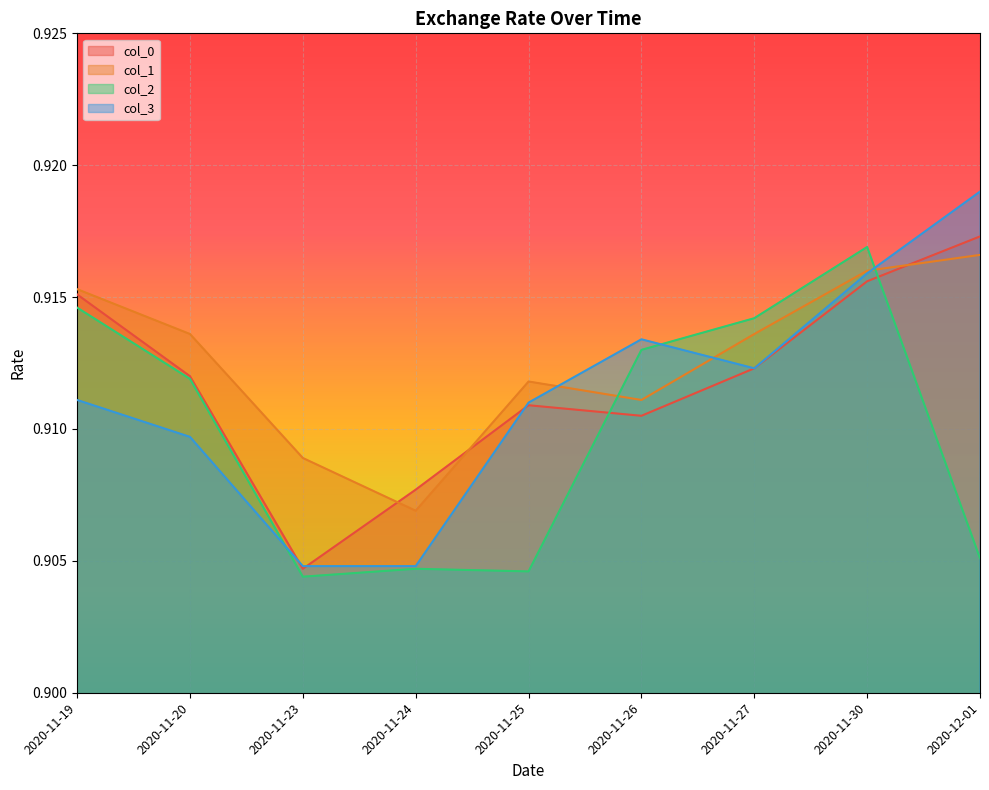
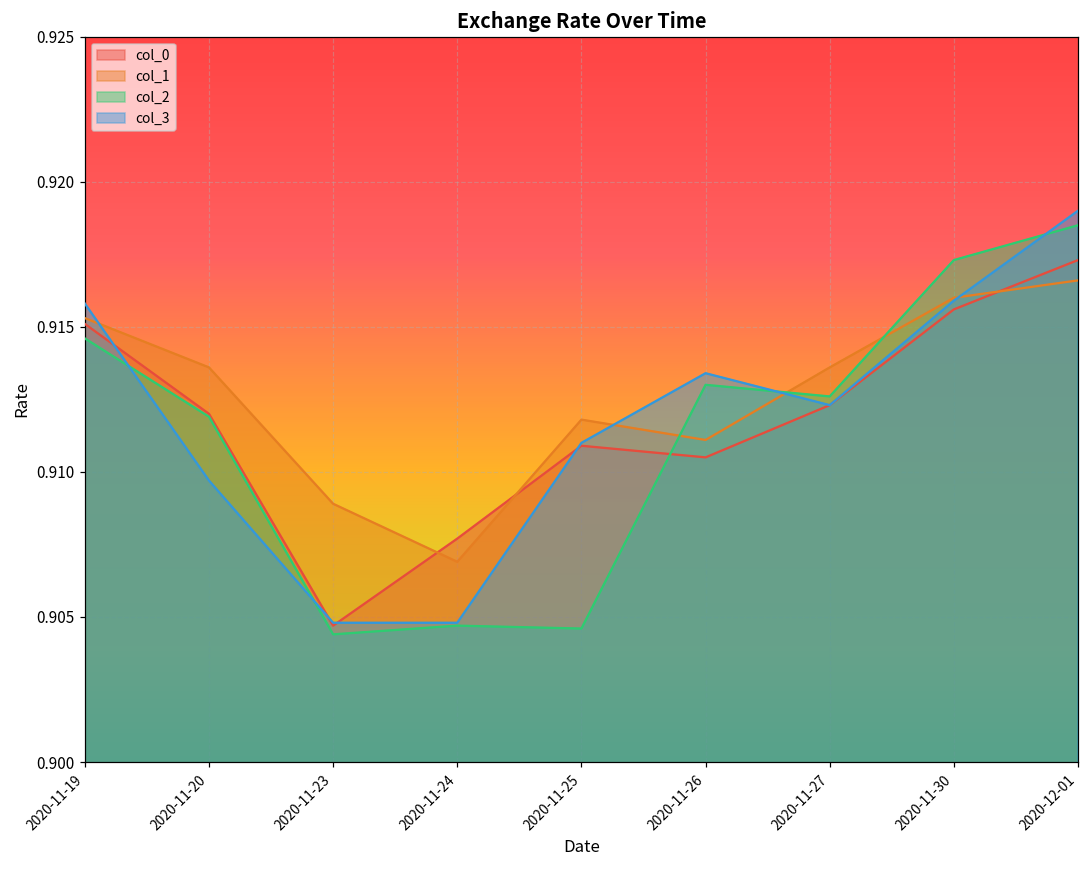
col_3, 2020-11-19: 0.9111 -> 0.9158
col_2, 2020-11-27: 0.9142 -> 0.9126
col_2, 2020-11-30: 0.9169 -> 0.9173
col_2, 2020-12-01: 0.9051 -> 0.9185
